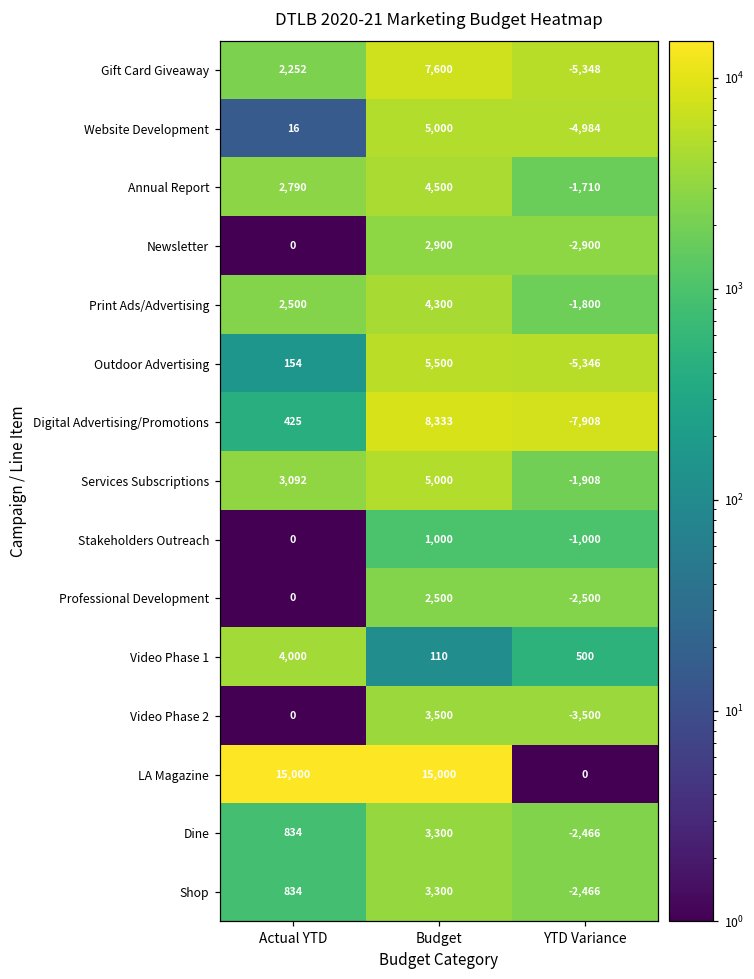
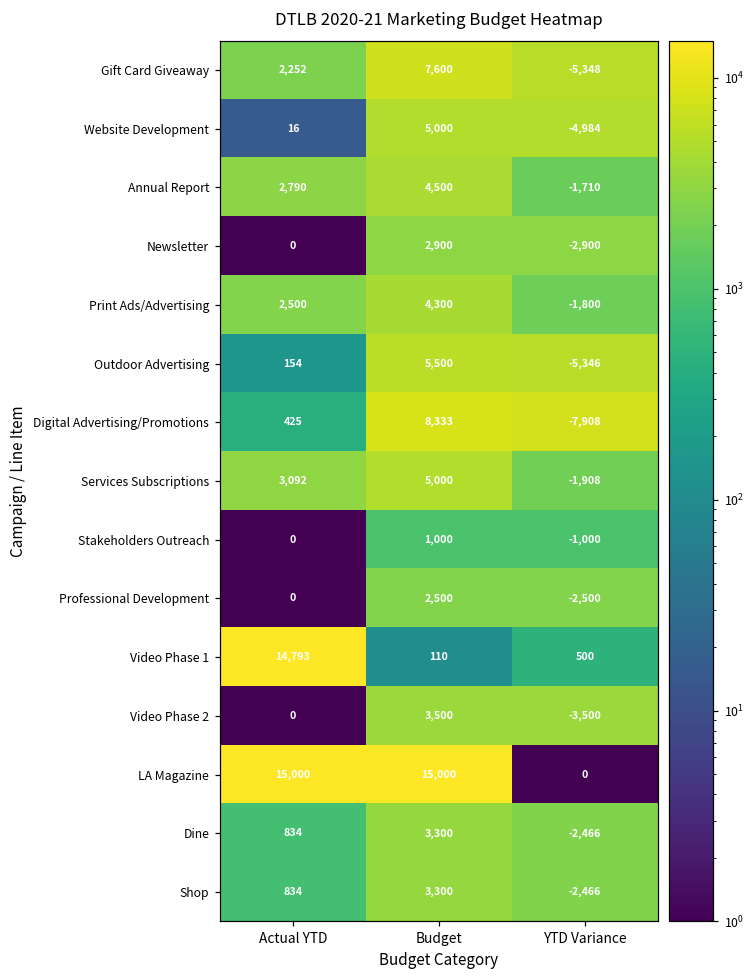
Video Phase 1, Actual YTD: 4,000 -> 14,793
